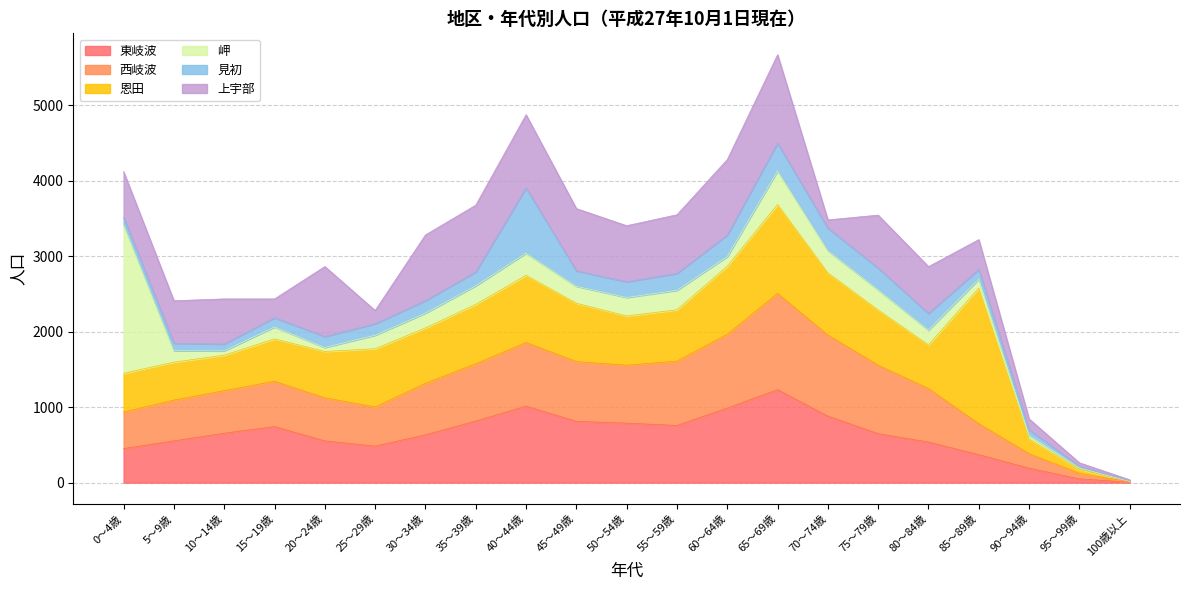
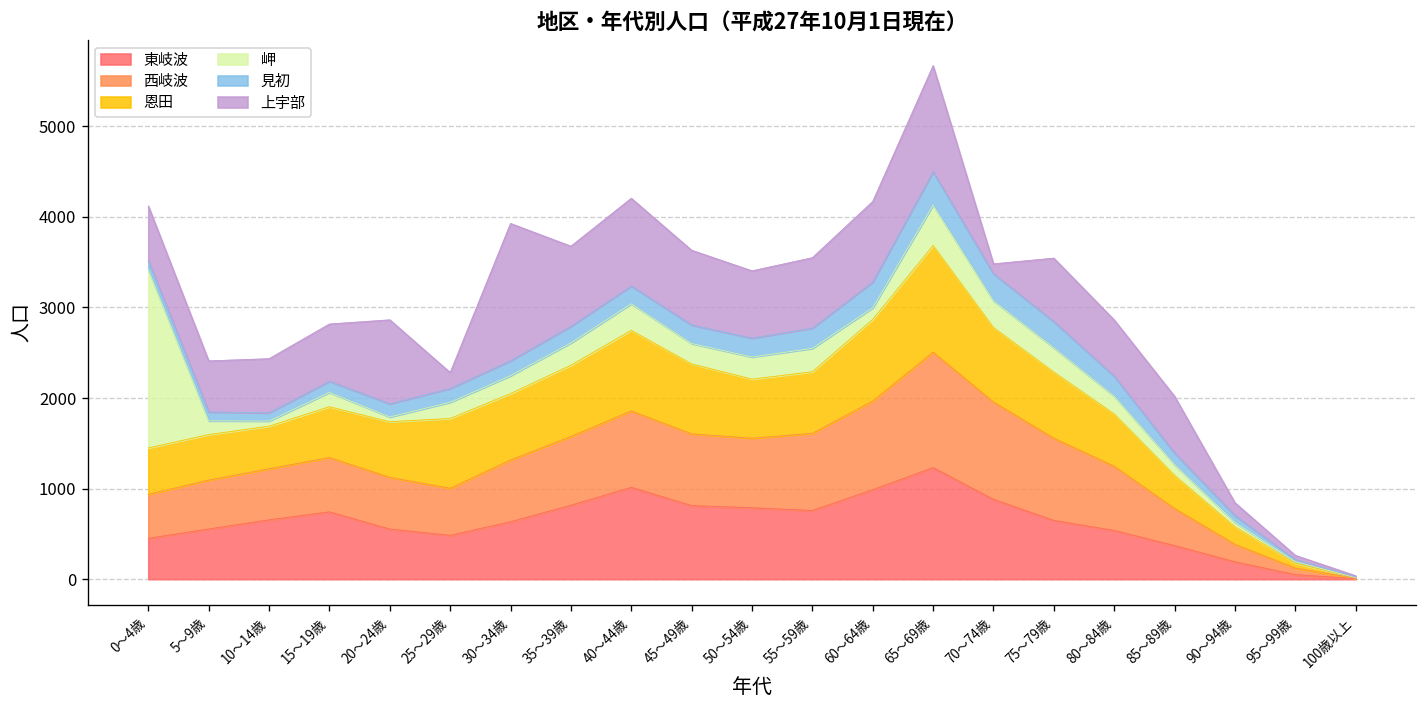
上宇部, 15～19歳: 200 -> 600
上宇部, 30～34歳: 900 -> 1500
見初, 40～44歳: 900 -> 200
上宇部, 60～64歳: 1000 -> 900
恩田, 85～89歳: 1800 -> 400
上宇部, 85～89歳: 400 -> 600
